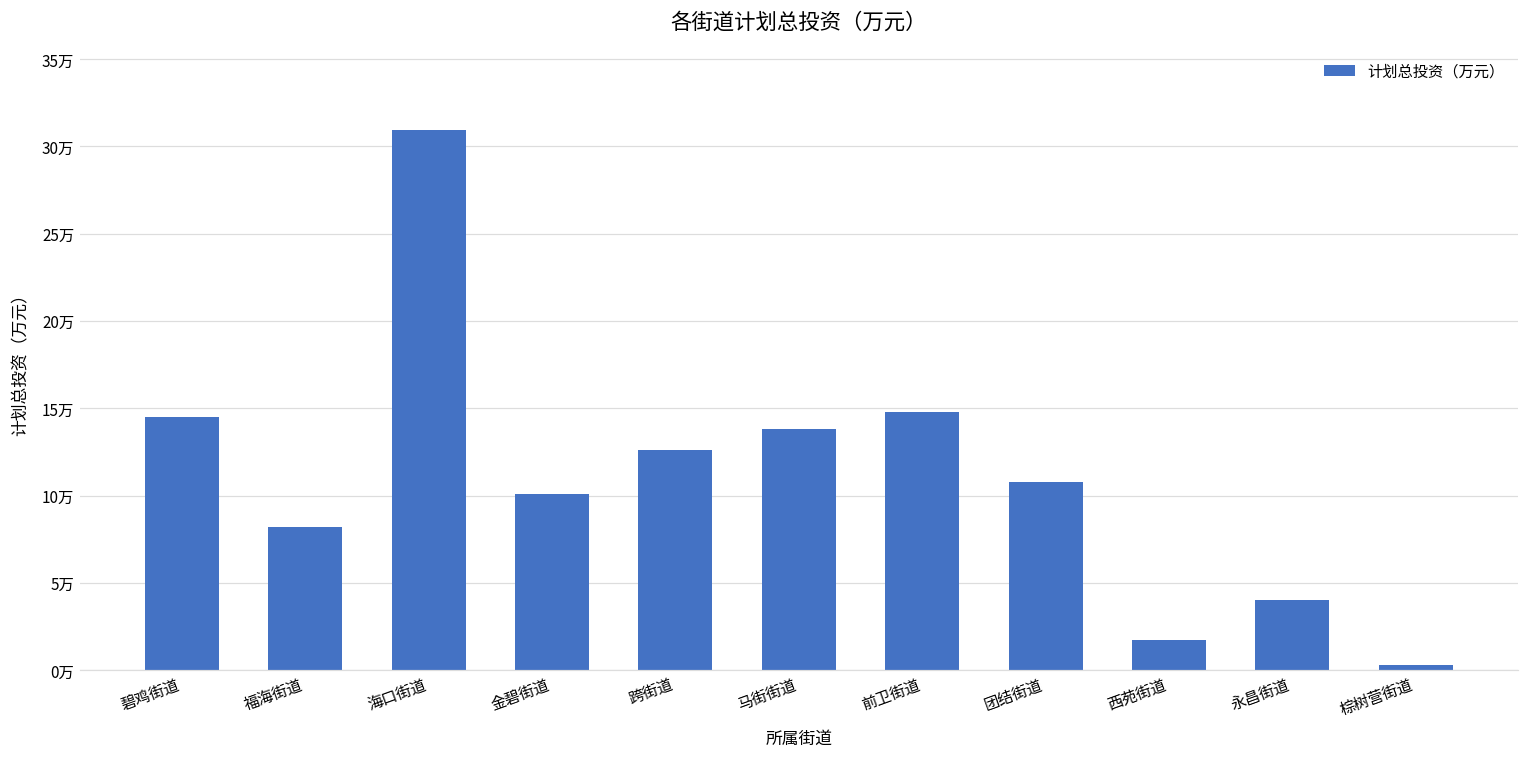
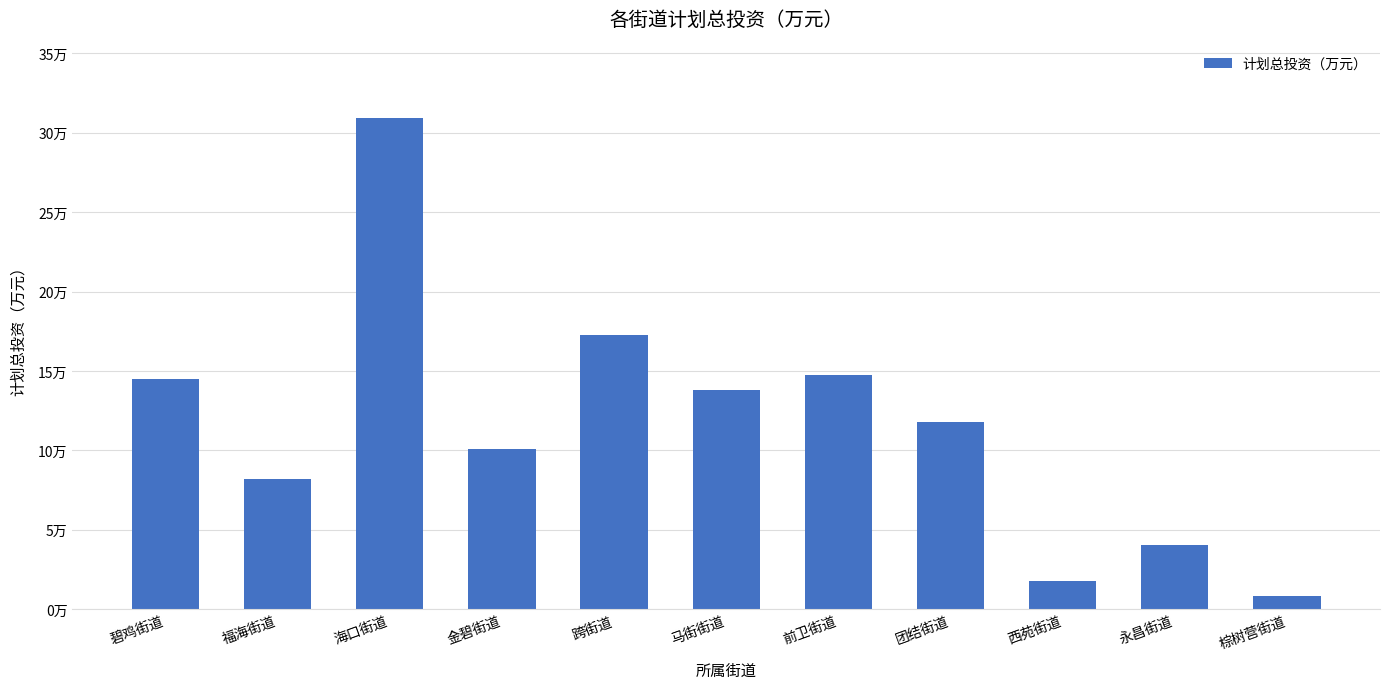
跨街道: 12.6万 -> 17.2万
团结街道: 10.8万 -> 11.8万
棕树营街道: 0.3万 -> 0.8万
